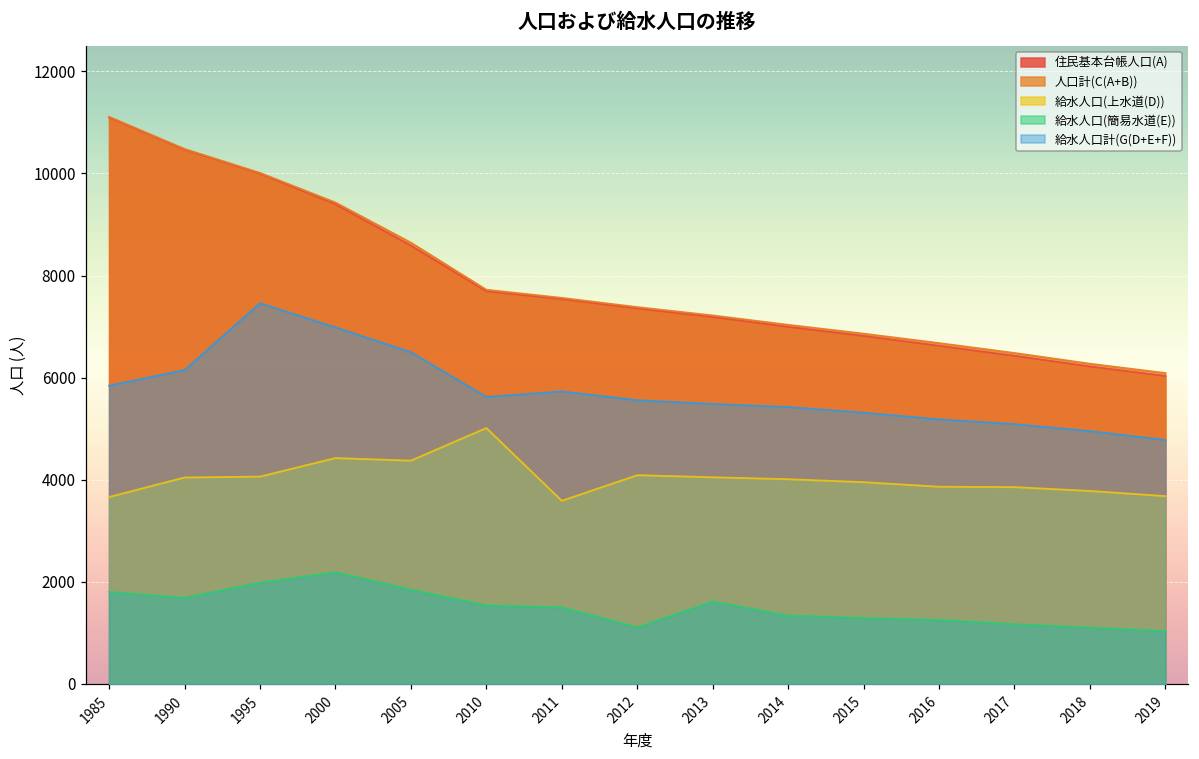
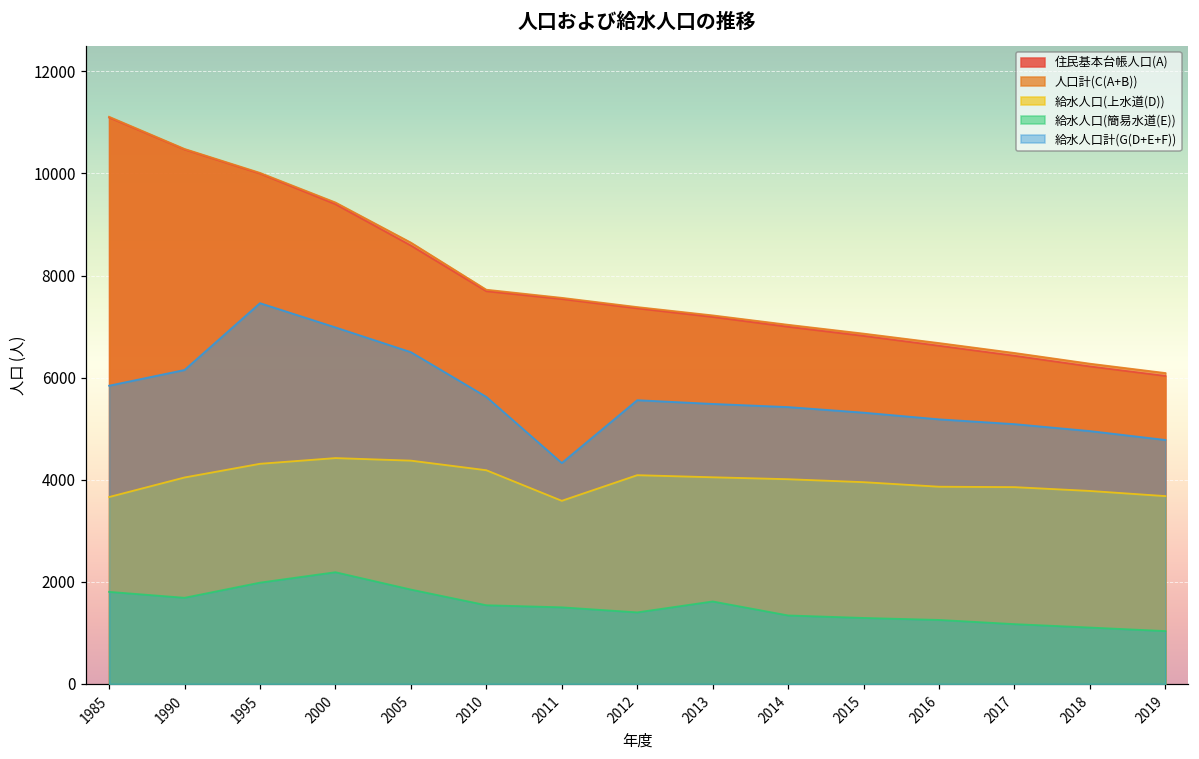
給水人口(上水道(D)), 1995: 4100 -> 4300
給水人口(上水道(D)), 2010: 5000 -> 4200
給水人口計(G(D+E+F)), 2011: 5700 -> 4300
給水人口(簡易水道(E)), 2012: 1100 -> 1400
